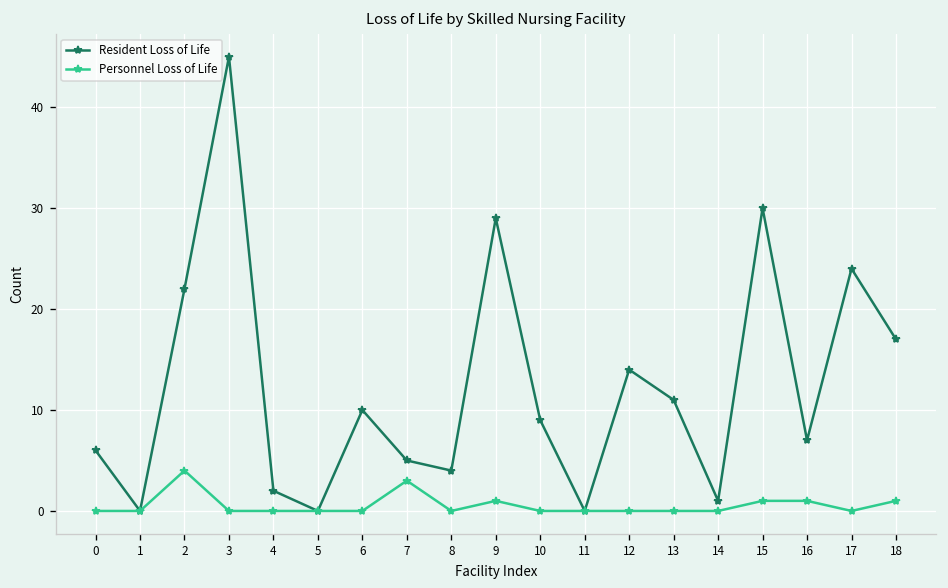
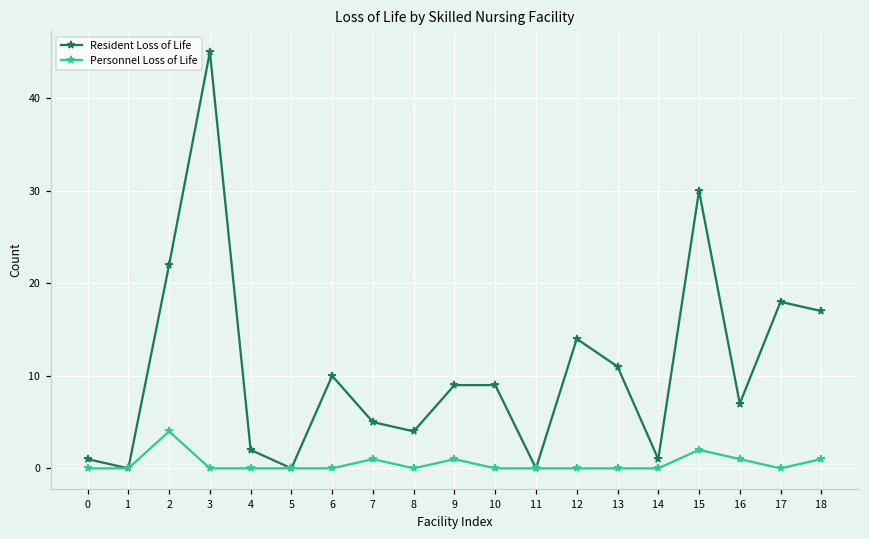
Resident Loss of Life, 0: 6 -> 1
Personnel Loss of Life, 7: 3 -> 1
Resident Loss of Life, 9: 29 -> 9
Personnel Loss of Life, 15: 1 -> 2
Resident Loss of Life, 17: 24 -> 18
